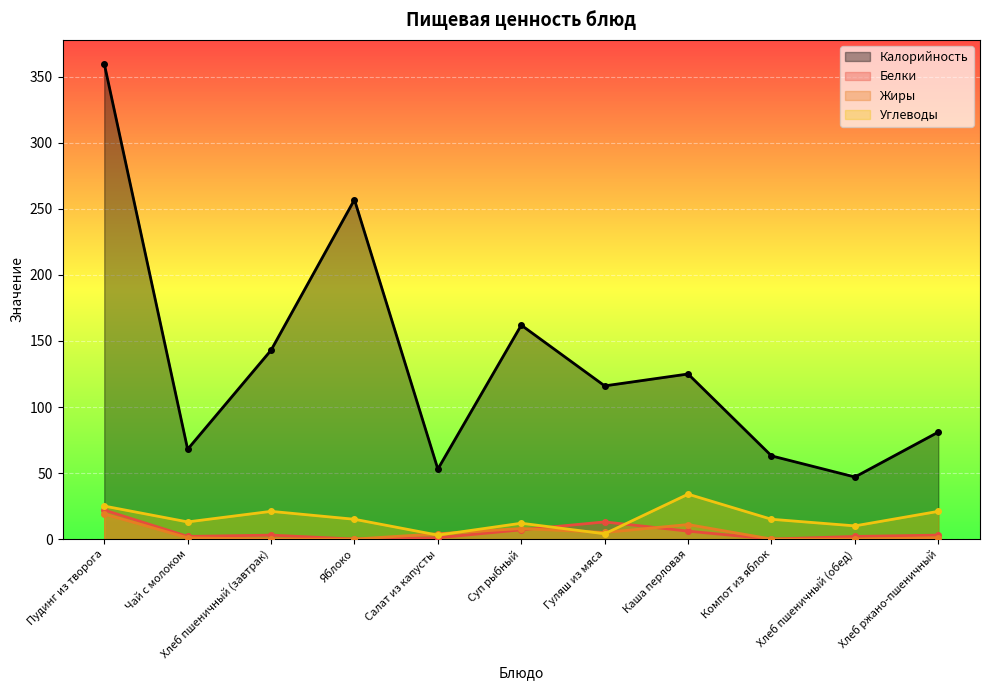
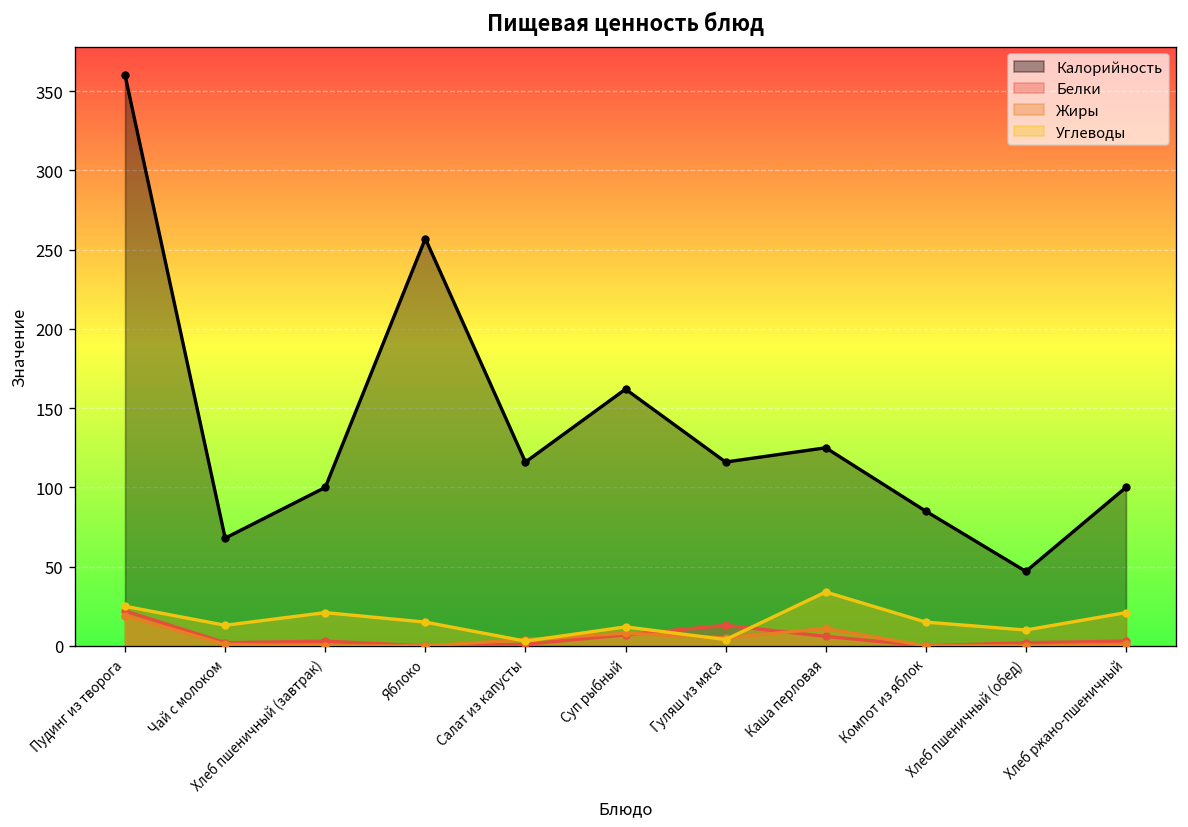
Калорийность, Хлеб пшеничный (завтрак): 143 -> 100
Калорийность, Салат из капусты: 53 -> 116
Калорийность, Компот из яблок: 63 -> 85
Калорийность, Хлеб ржано-пшеничный: 81 -> 100
